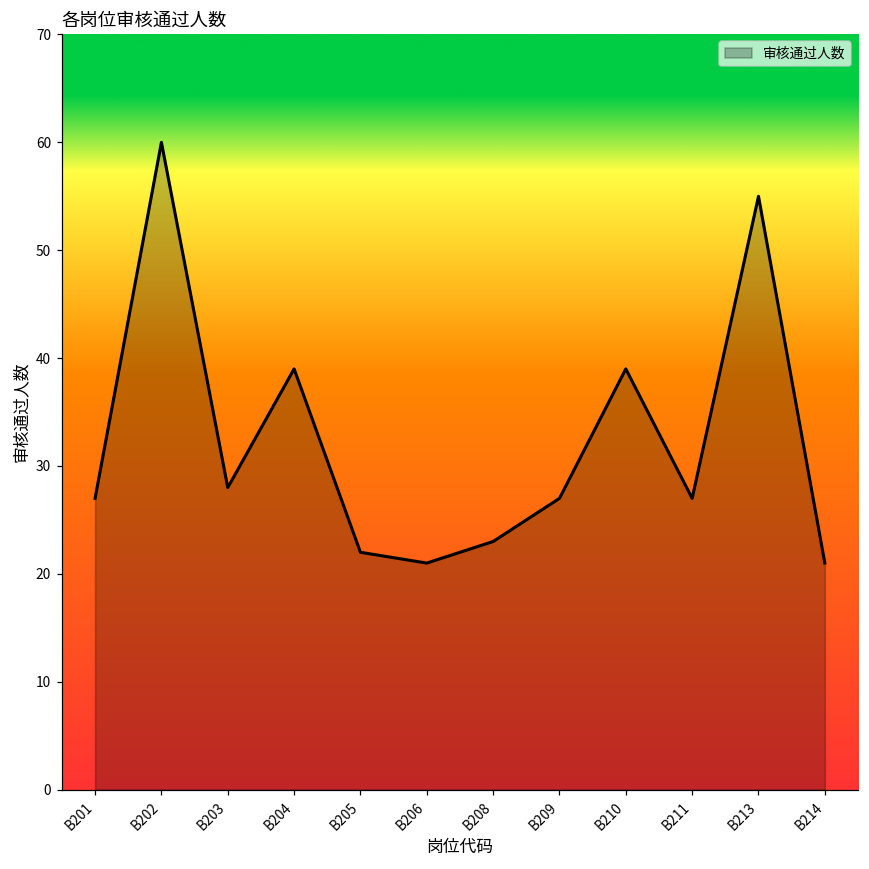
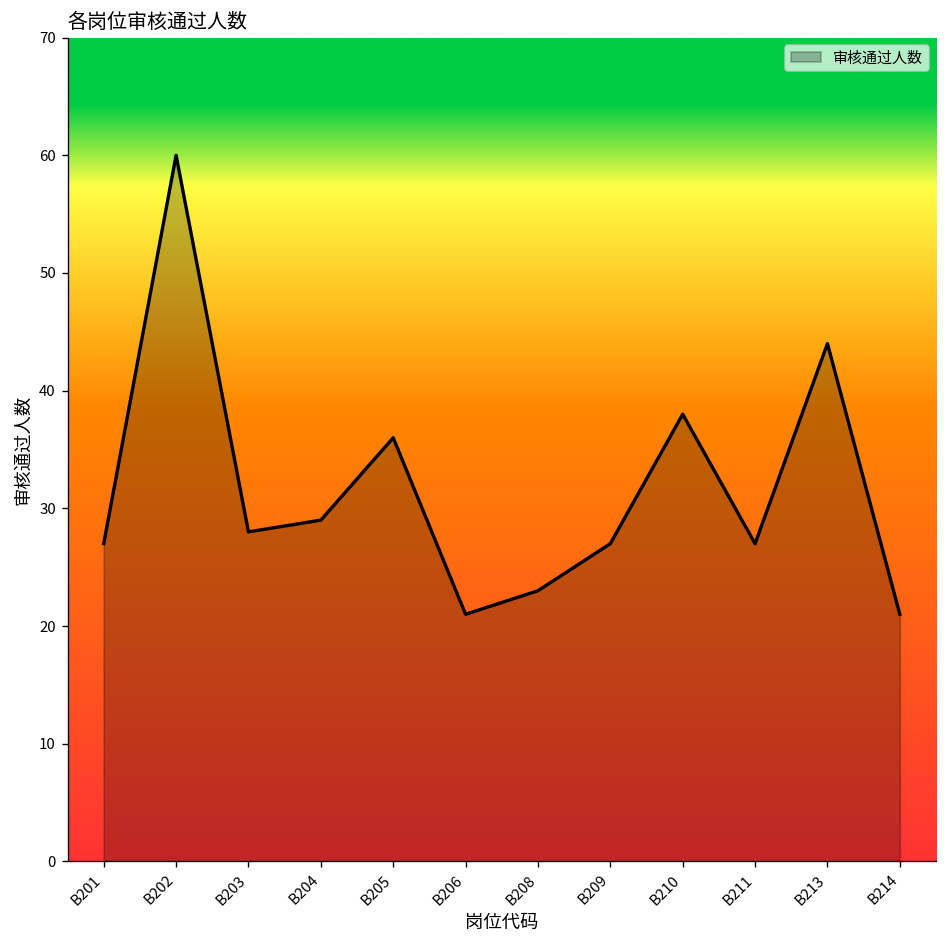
B204: 39 -> 29
B205: 22 -> 36
B210: 39 -> 38
B213: 55 -> 44
